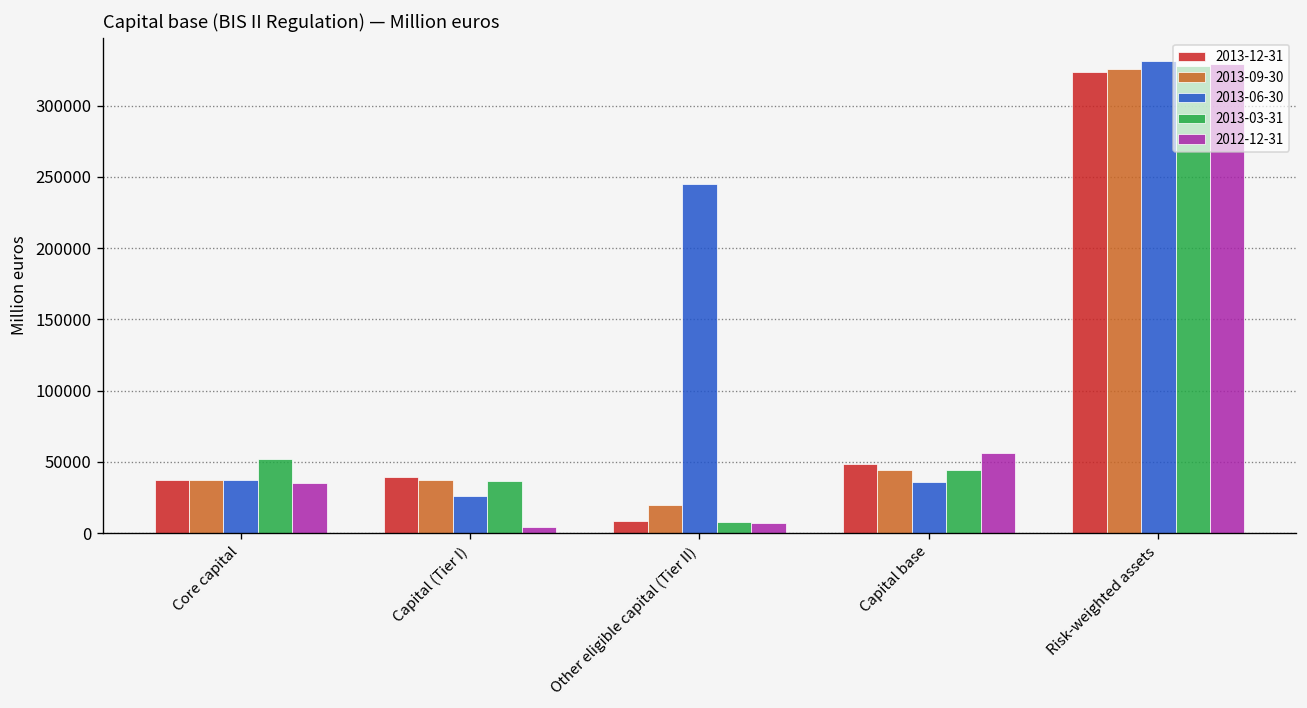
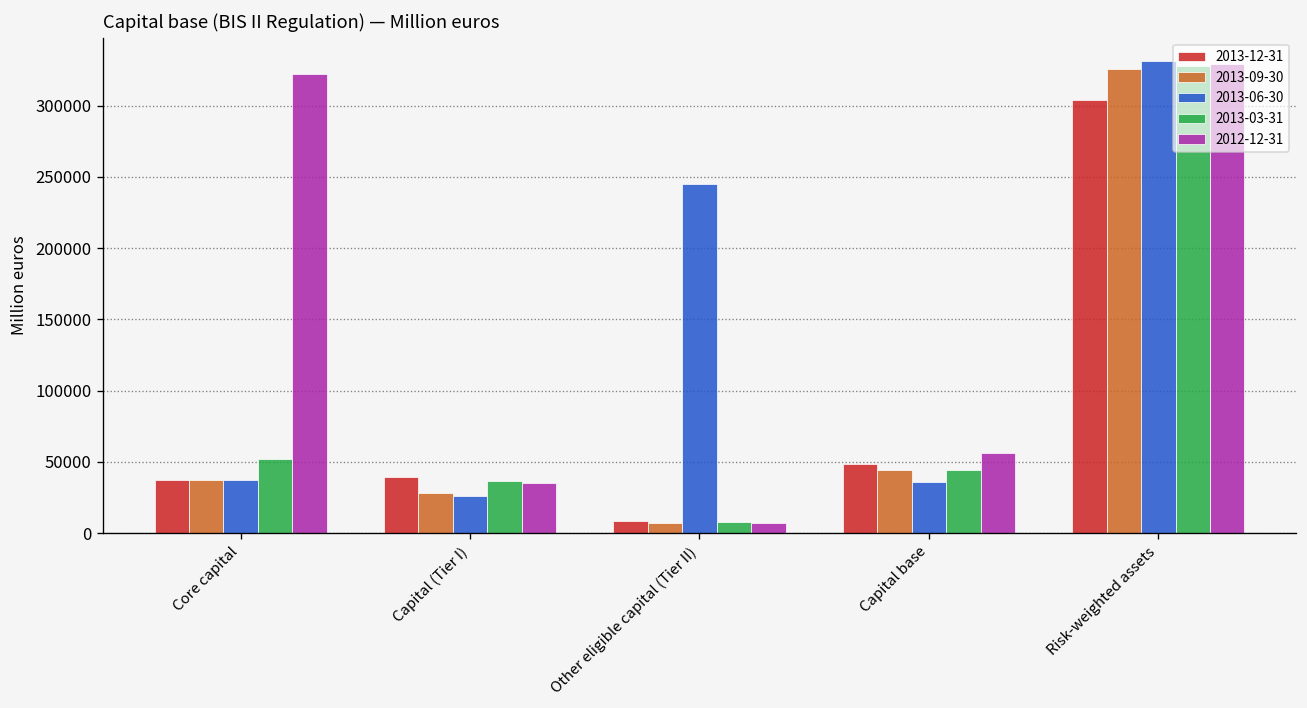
2012-12-31, Core capital: 35000 -> 322000
2013-09-30, Capital (Tier I): 37000 -> 28000
2012-12-31, Capital (Tier I): 4000 -> 35000
2013-09-30, Other eligible capital (Tier II): 19000 -> 7000
2013-12-31, Risk-weighted assets: 324000 -> 304000
